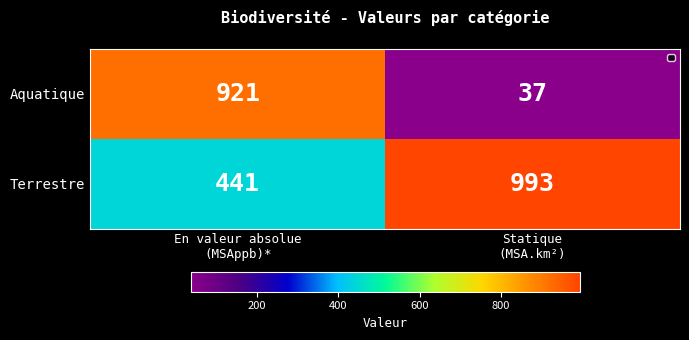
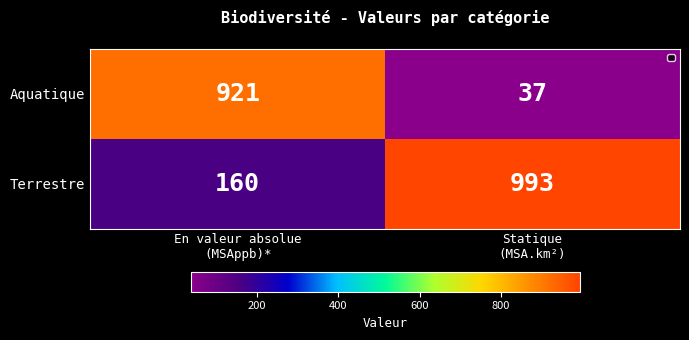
Terrestre, En valeur absolue (MSAppb)*: 441 -> 160
